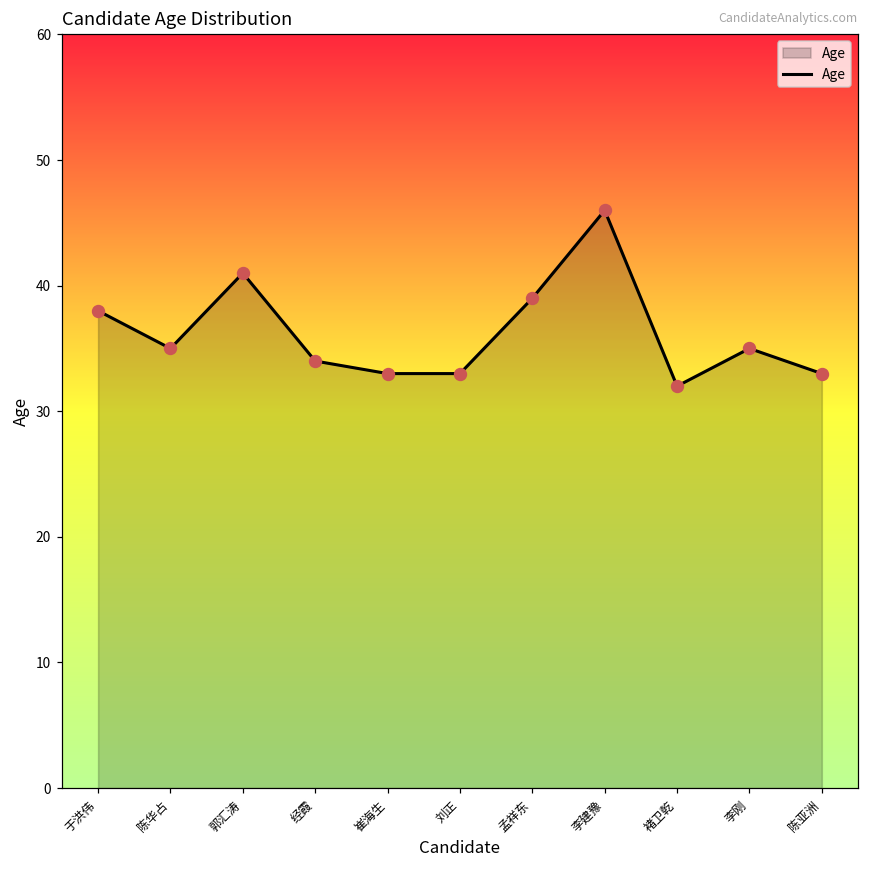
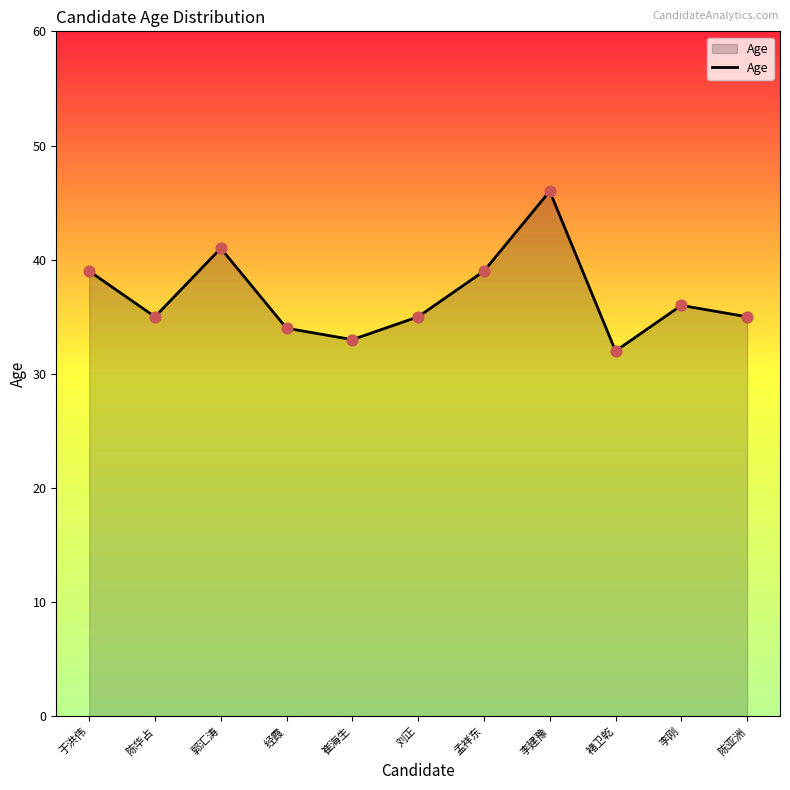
于洪伟: 38 -> 39
刘正: 33 -> 35
李刚: 35 -> 36
陈亚洲: 33 -> 35
